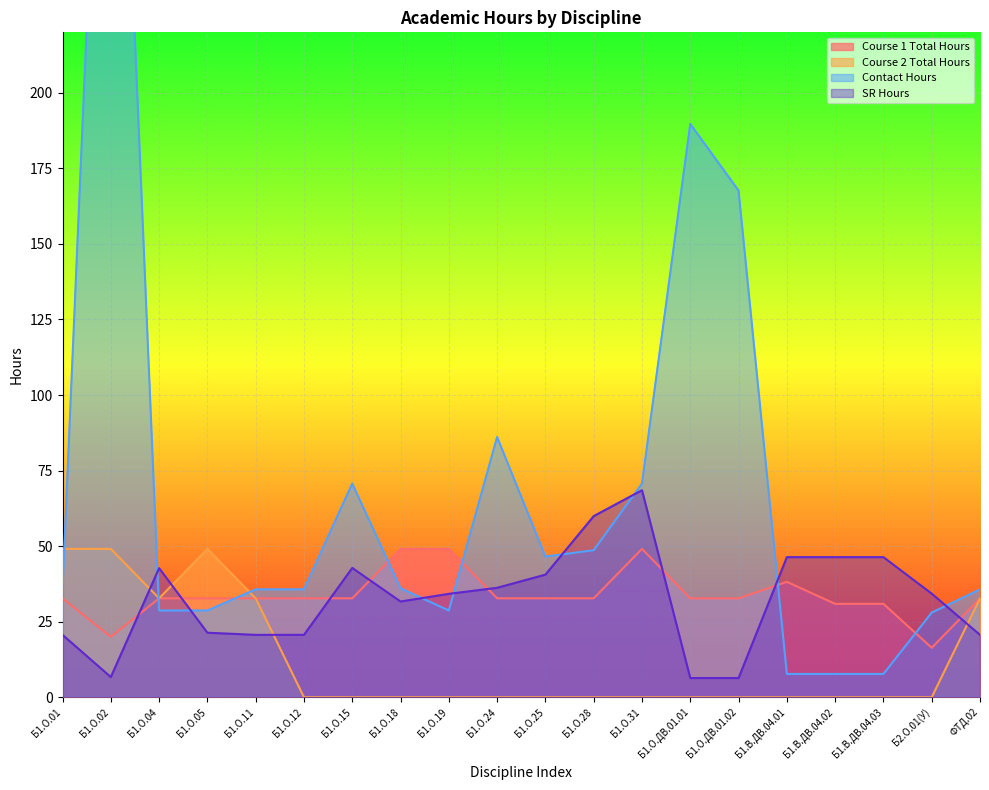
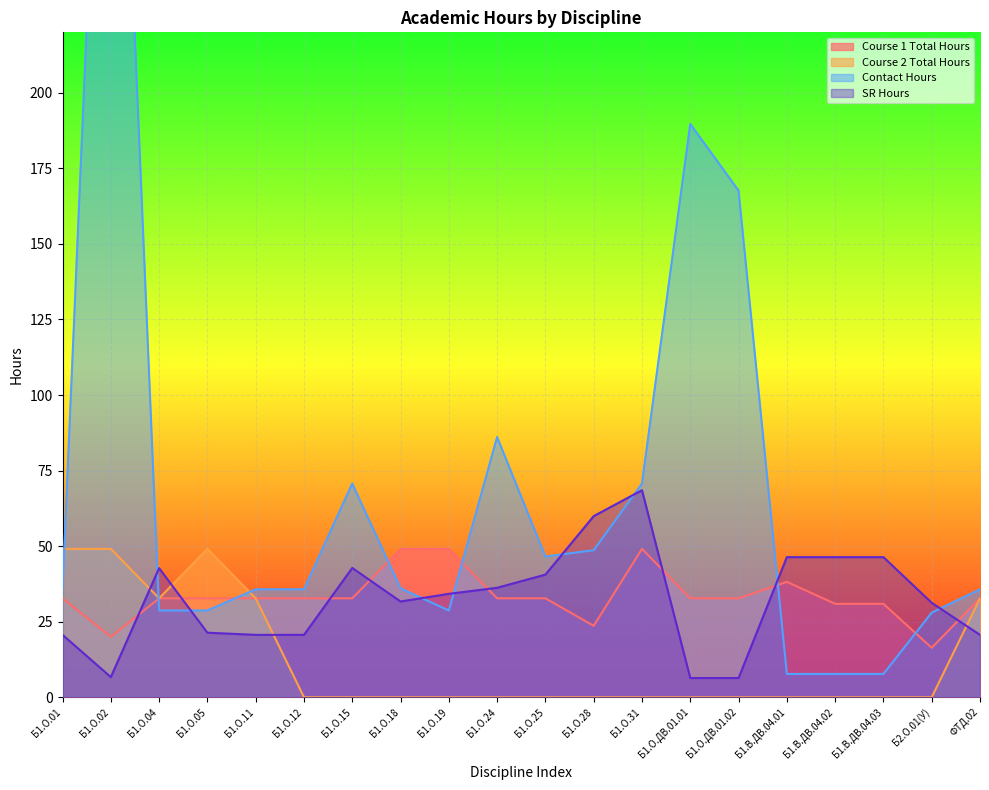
Course 1 Total Hours, Б1.О.28: 33 -> 24
SR Hours, Б2.О.01(У): 34 -> 31
